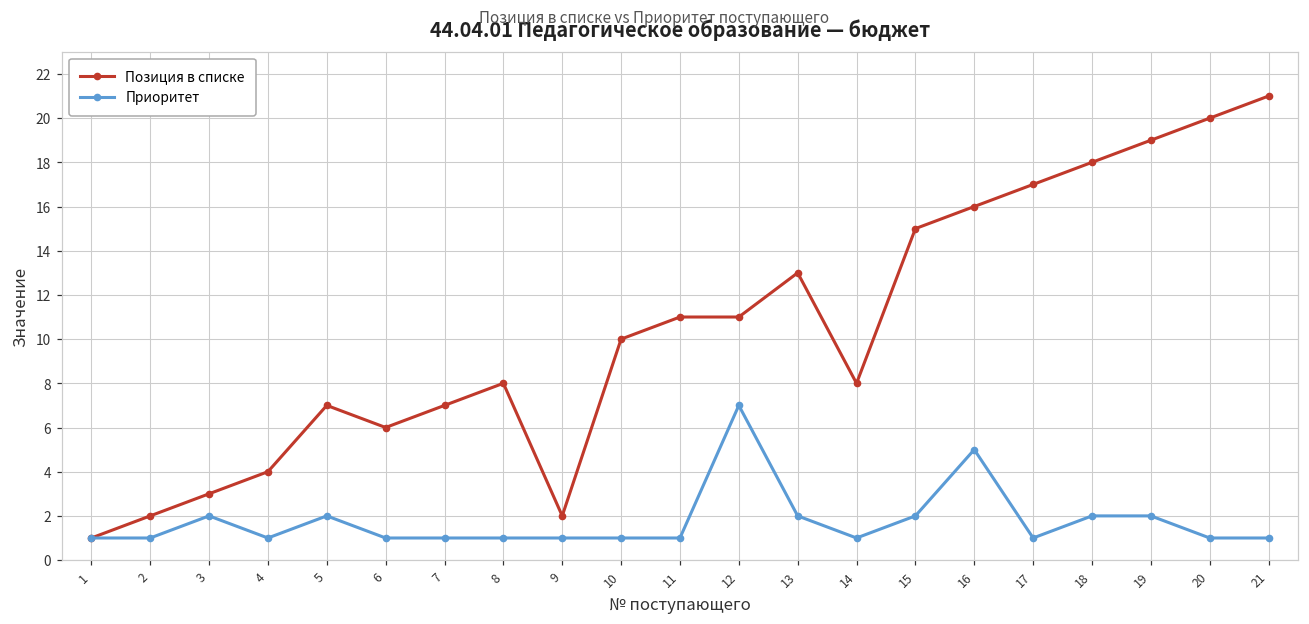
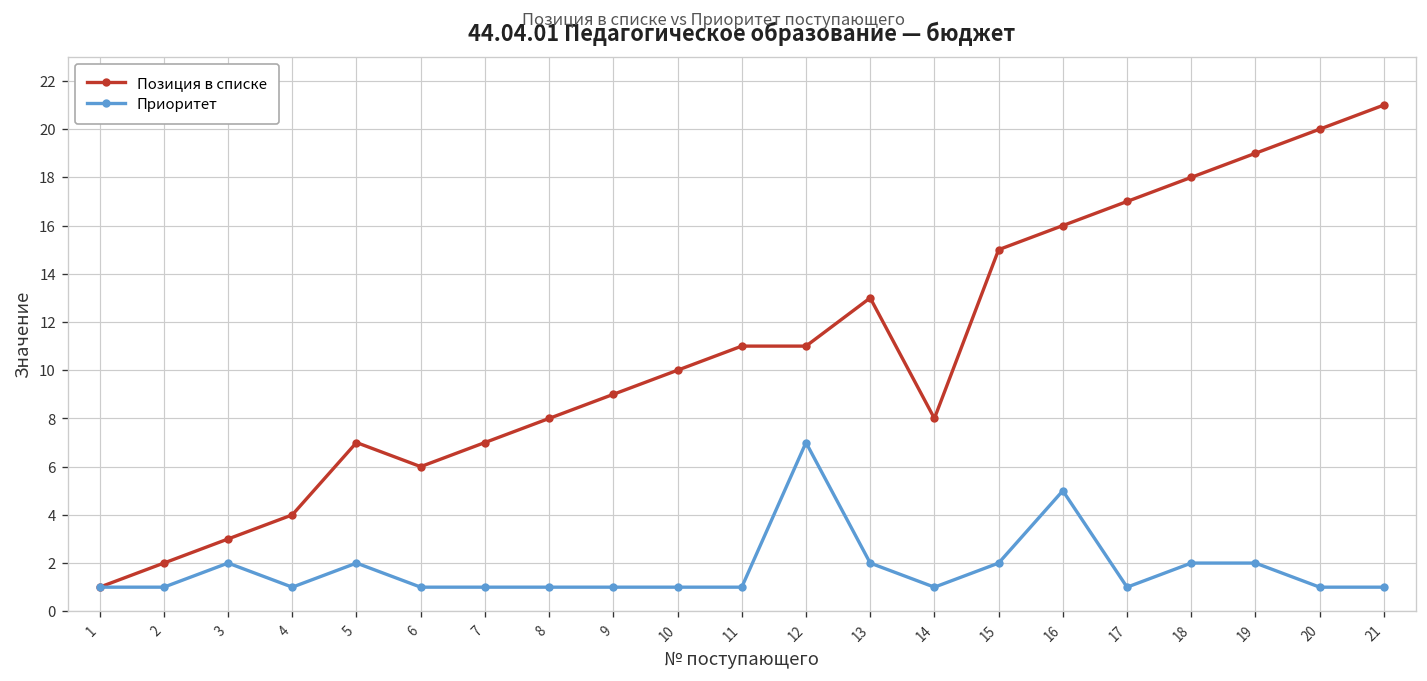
Позиция в списке, 9: 2 -> 9
